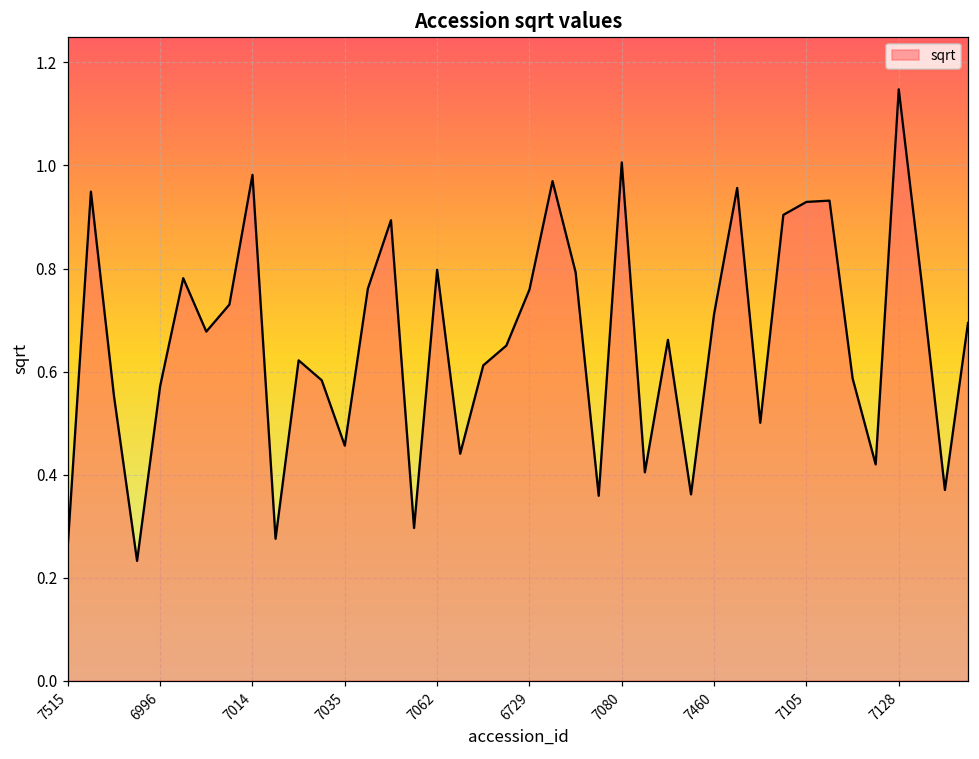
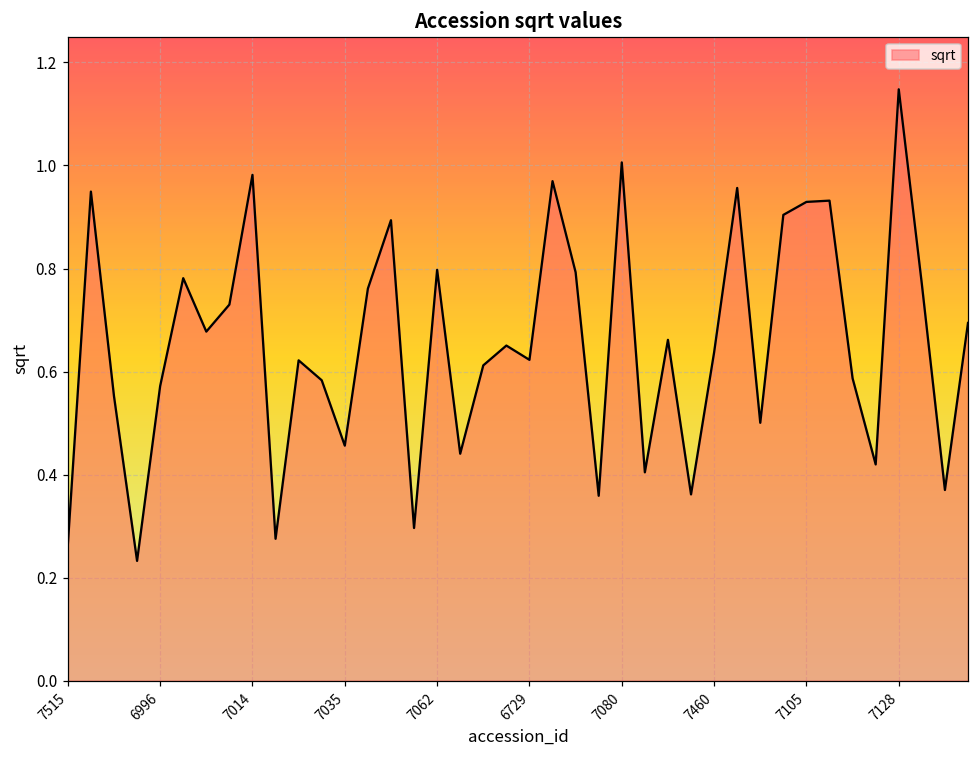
6729: 0.76 -> 0.62
7460: 0.71 -> 0.64
